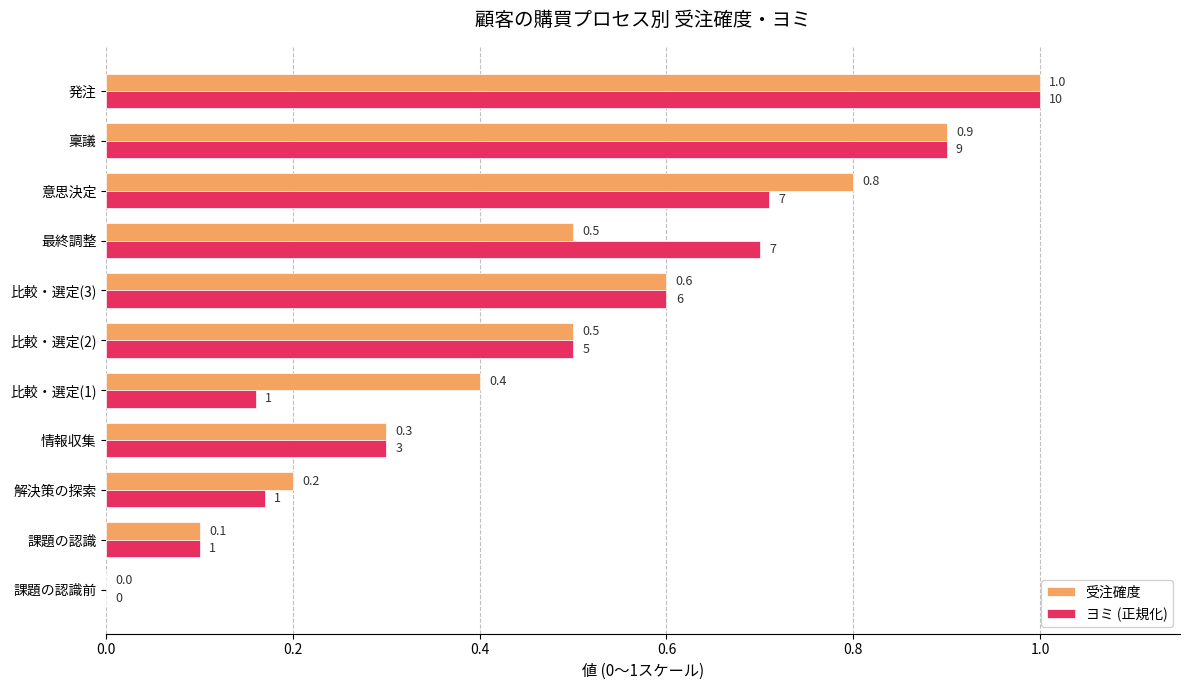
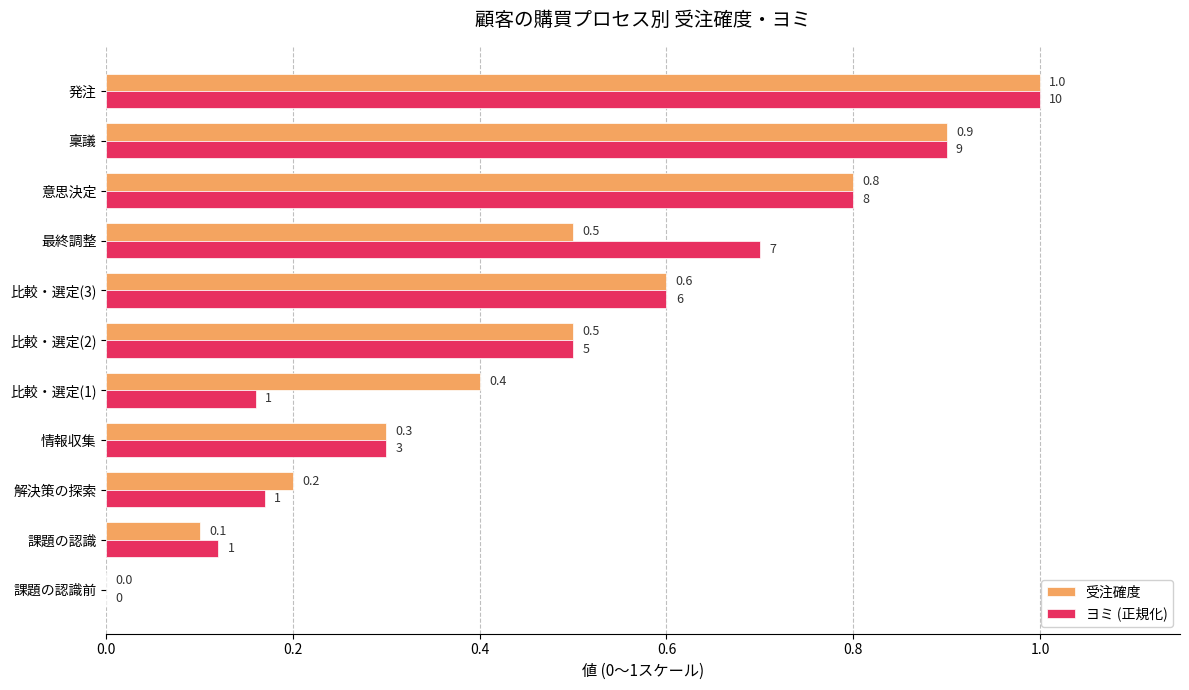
ヨミ (正規化), 意思決定: 7 -> 8
ヨミ (正規化), 課題の認識: 0.10 -> 0.12
